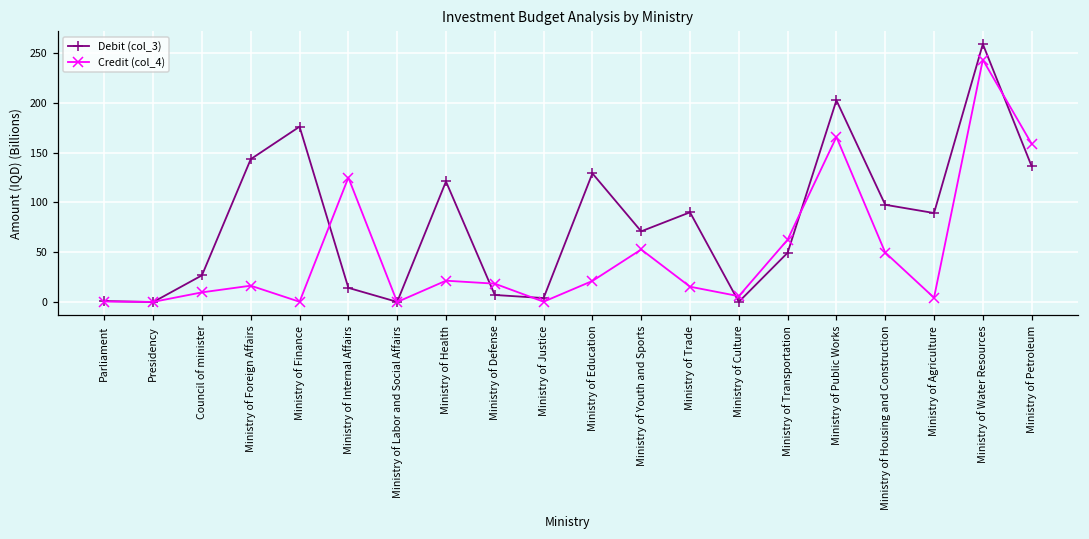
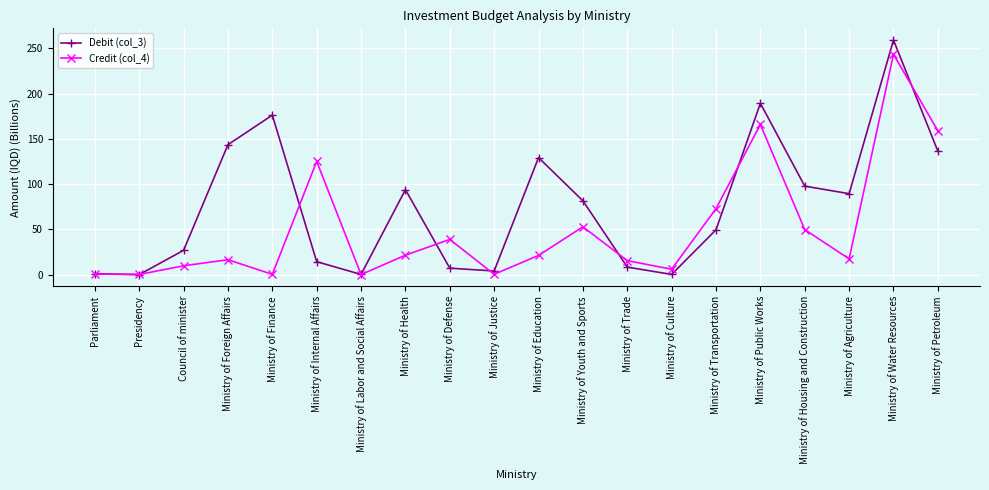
Debit (col_3), Ministry of Health: 120 -> 90
Credit (col_4), Ministry of Defense: 20 -> 40
Debit (col_3), Ministry of Youth and Sports: 70 -> 80
Debit (col_3), Ministry of Trade: 90 -> 10
Credit (col_4), Ministry of Transportation: 60 -> 70
Debit (col_3), Ministry of Public Works: 200 -> 190
Credit (col_4), Ministry of Agriculture: 0 -> 20
